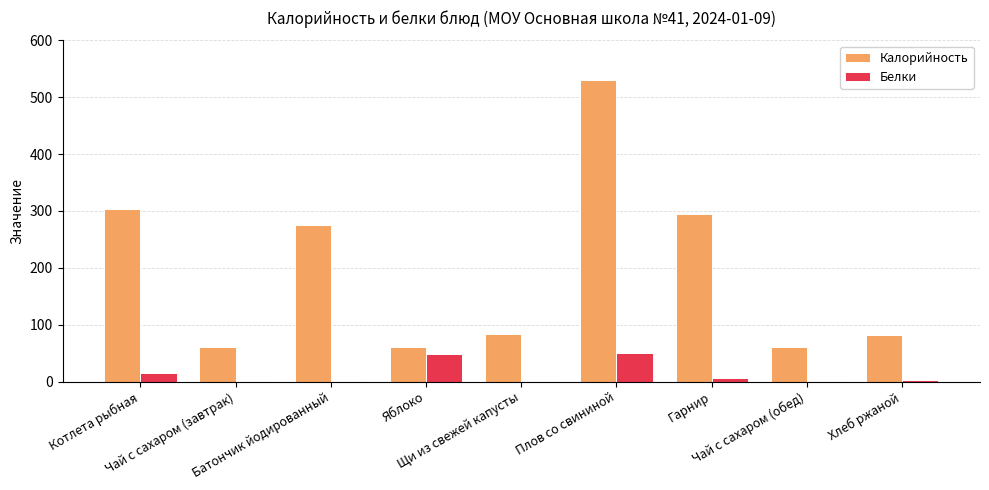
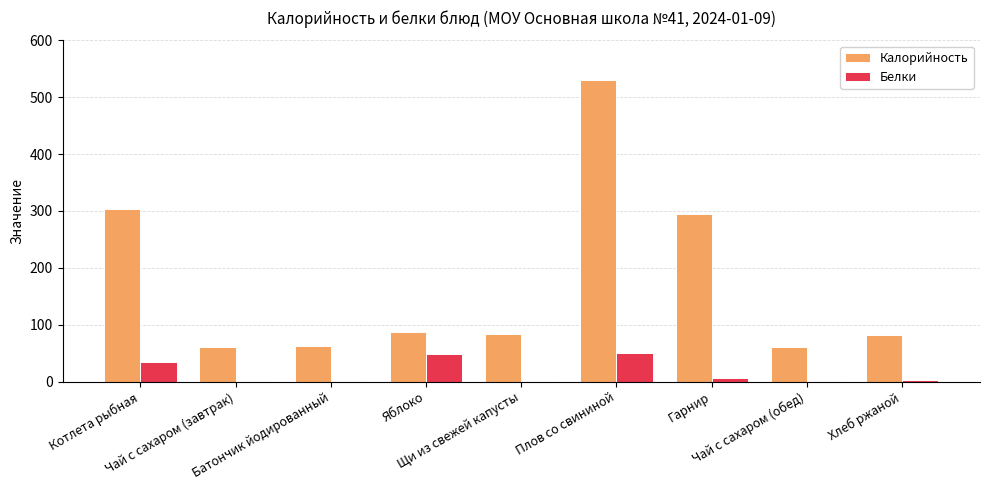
Белки, Котлета рыбная: 10 -> 30
Калорийность, Батончик йодированный: 280 -> 60
Калорийность, Яблоко: 60 -> 90
